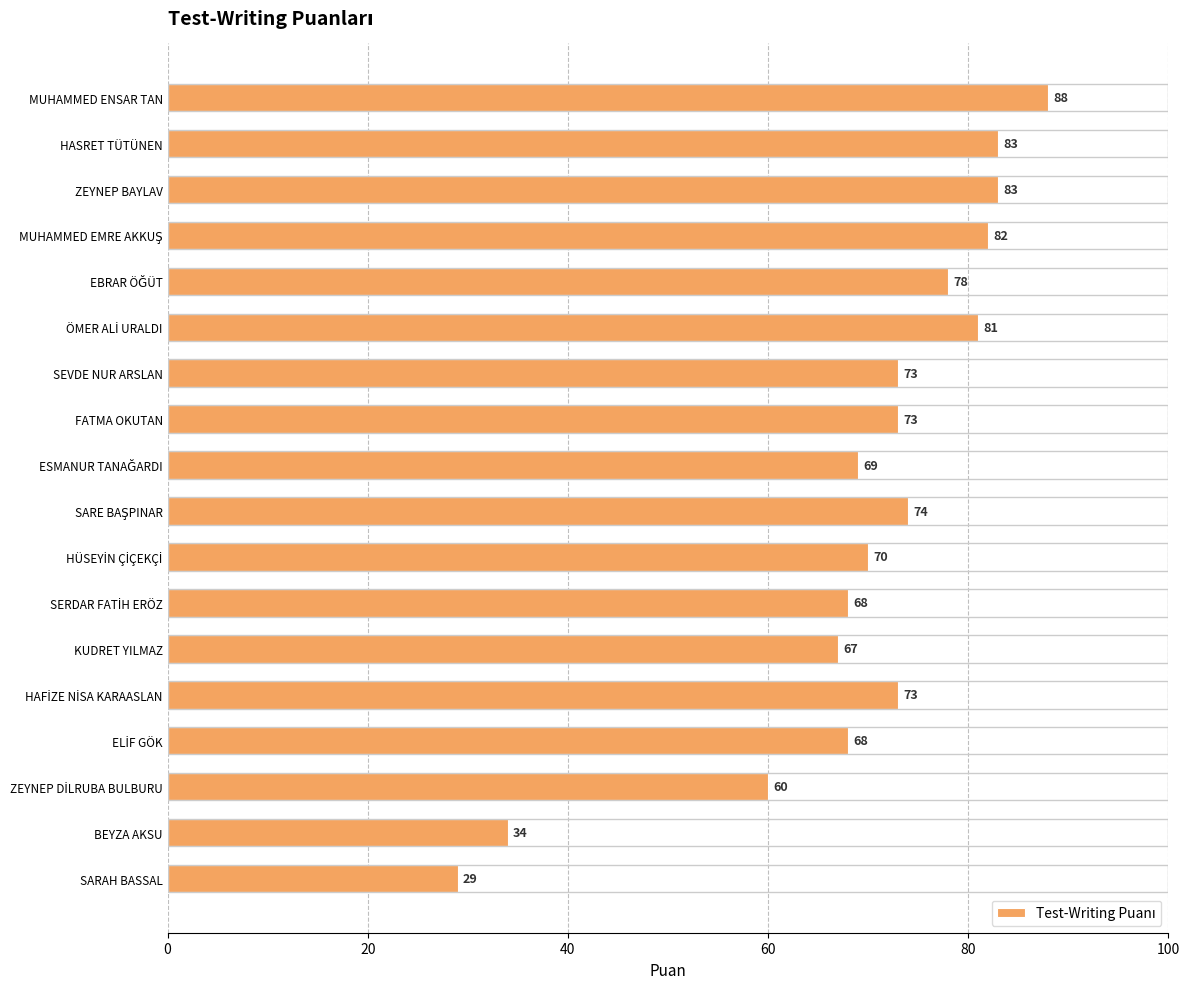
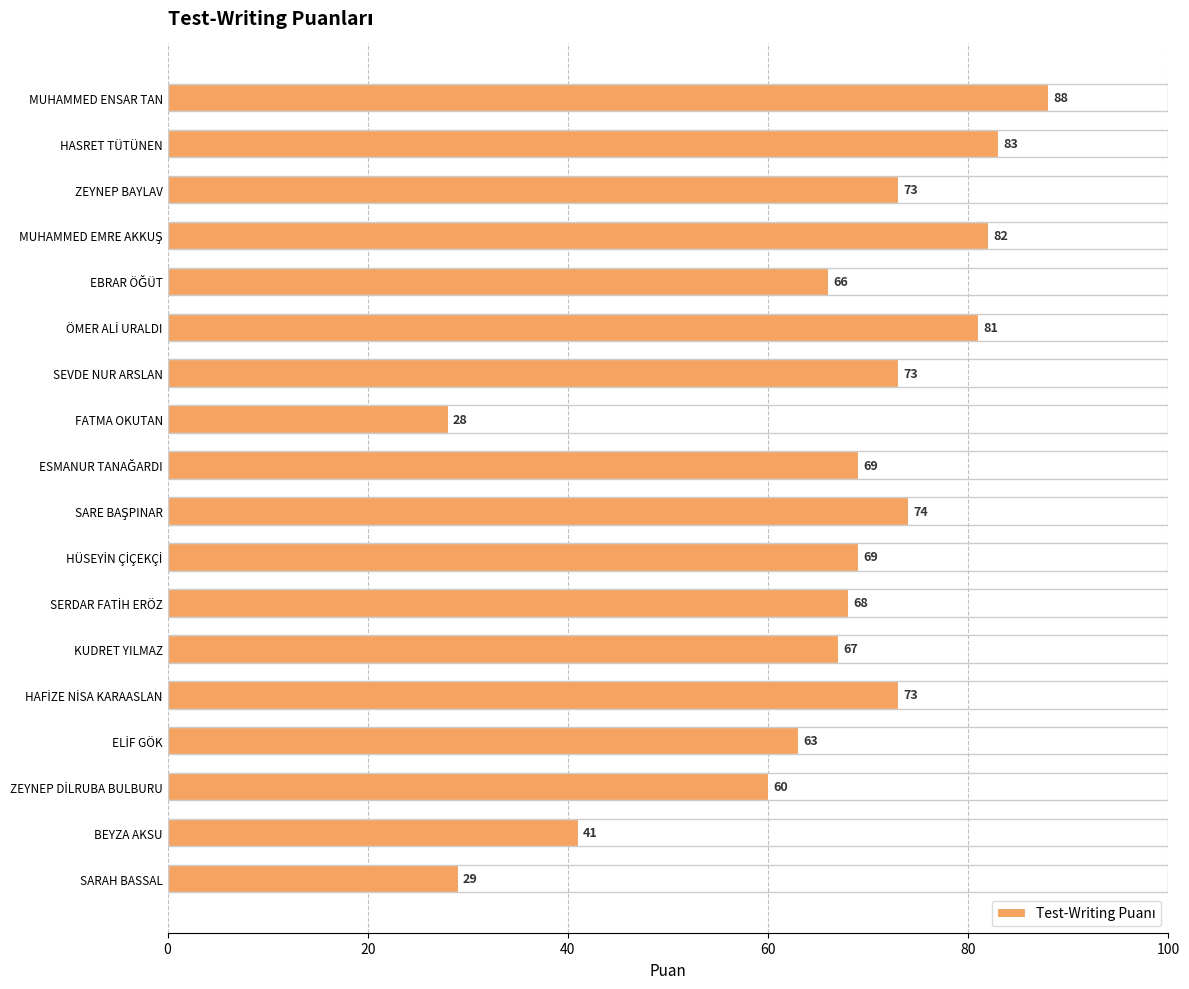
ZEYNEP BAYLAV: 83 -> 73
EBRAR ÖĞÜT: 78 -> 66
FATMA OKUTAN: 73 -> 28
HÜSEYİN ÇİÇEKÇİ: 70 -> 69
ELİF GÖK: 68 -> 63
BEYZA AKSU: 34 -> 41
